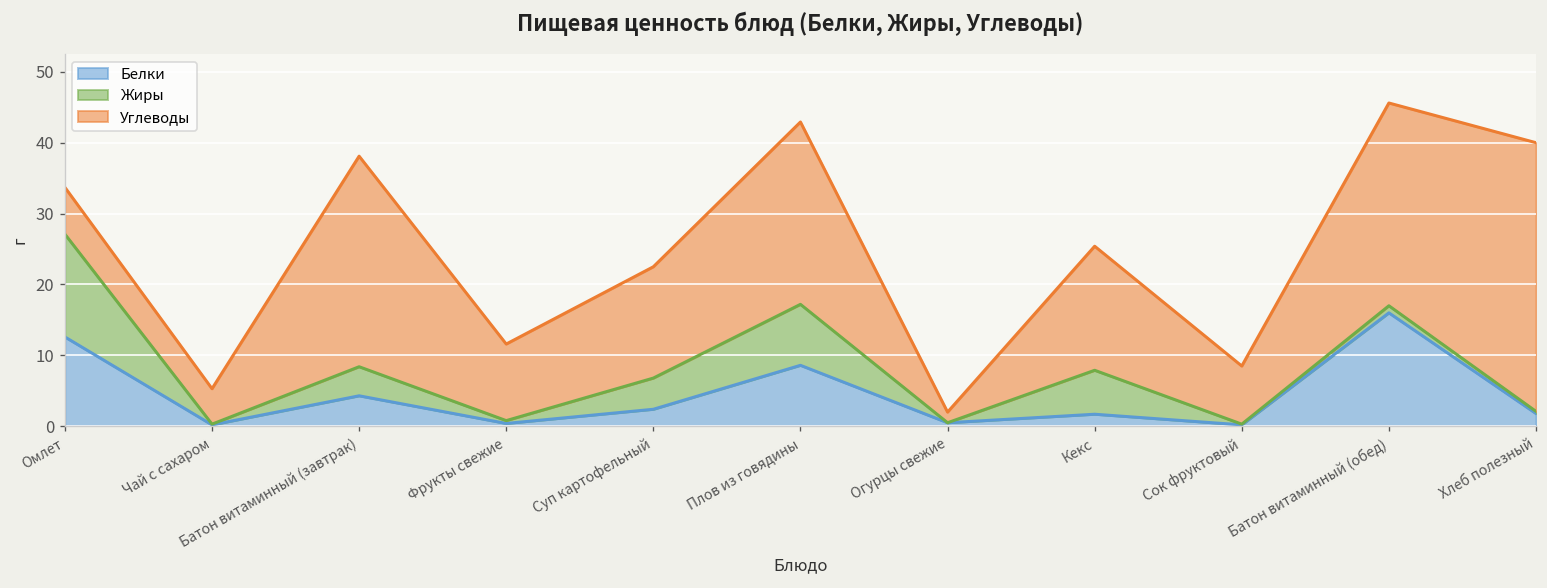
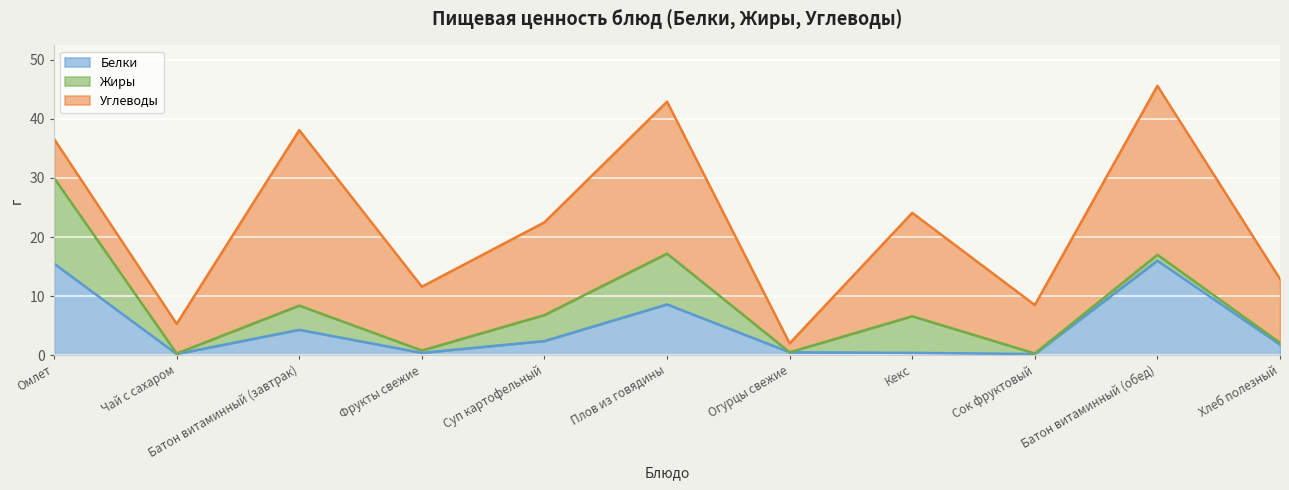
Белки, Омлет: 13 -> 16
Белки, Кекс: 2 -> 0
Углеводы, Хлеб полезный: 38 -> 11
